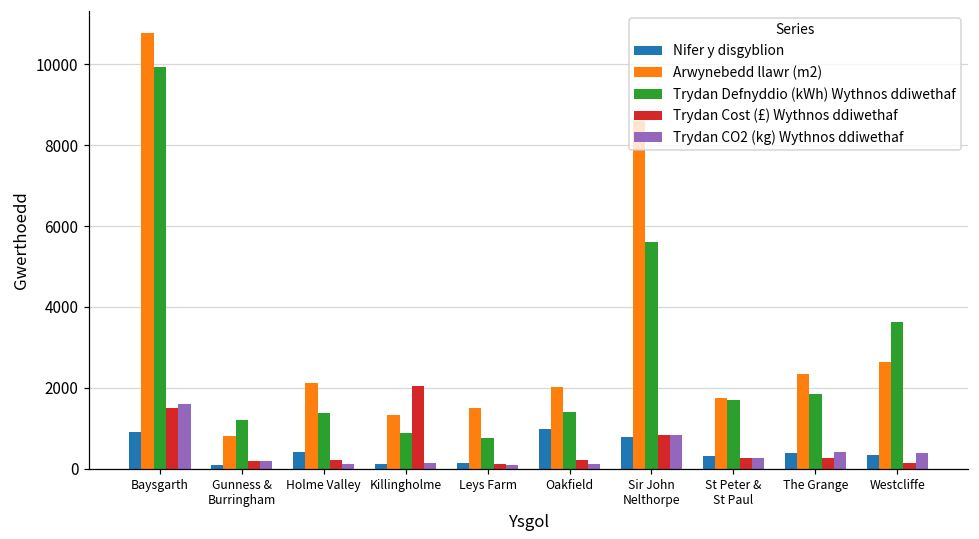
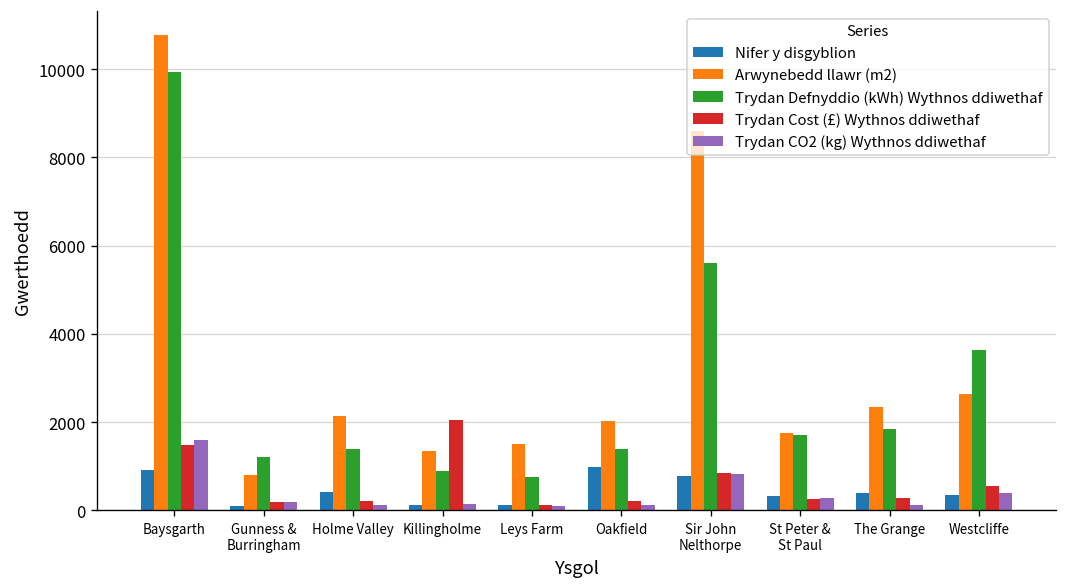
Trydan CO2 (kg) Wythnos ddiwethaf, The Grange: 400 -> 100
Trydan Cost (£) Wythnos ddiwethaf, Westcliffe: 100 -> 500
